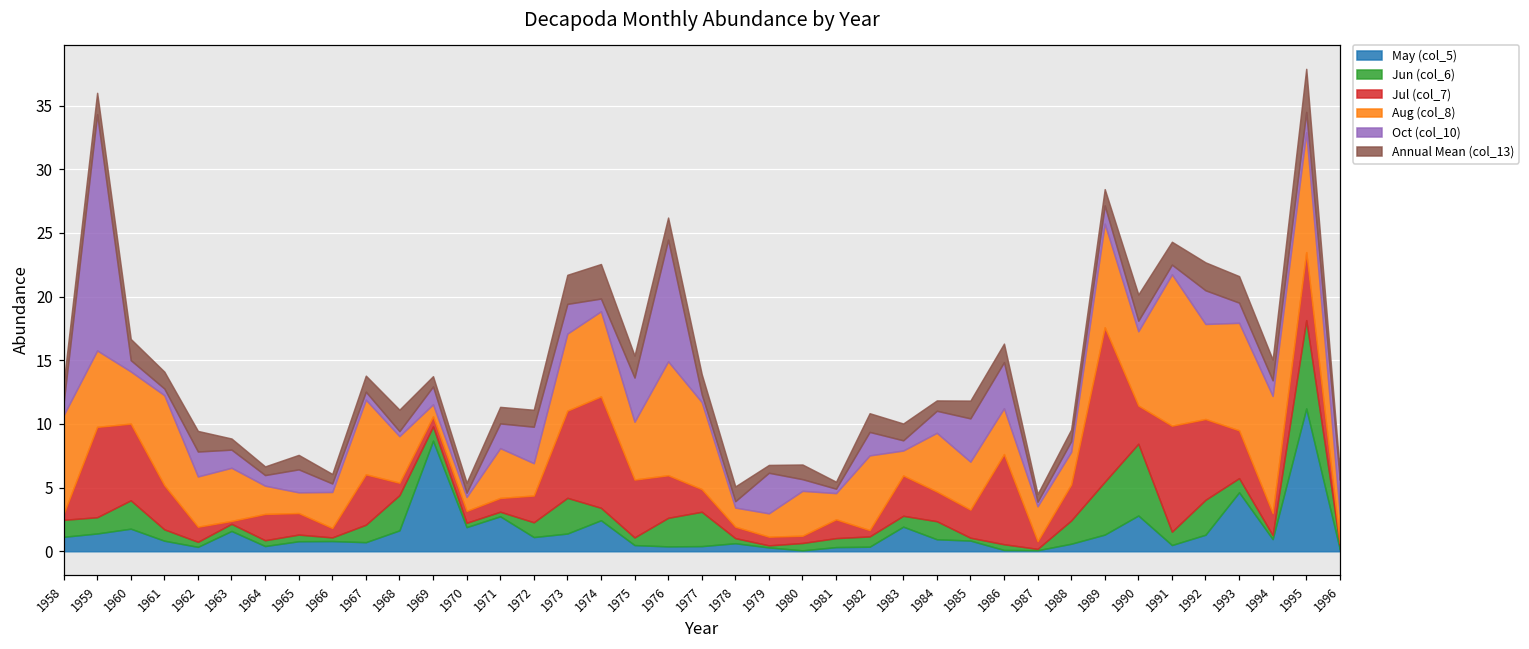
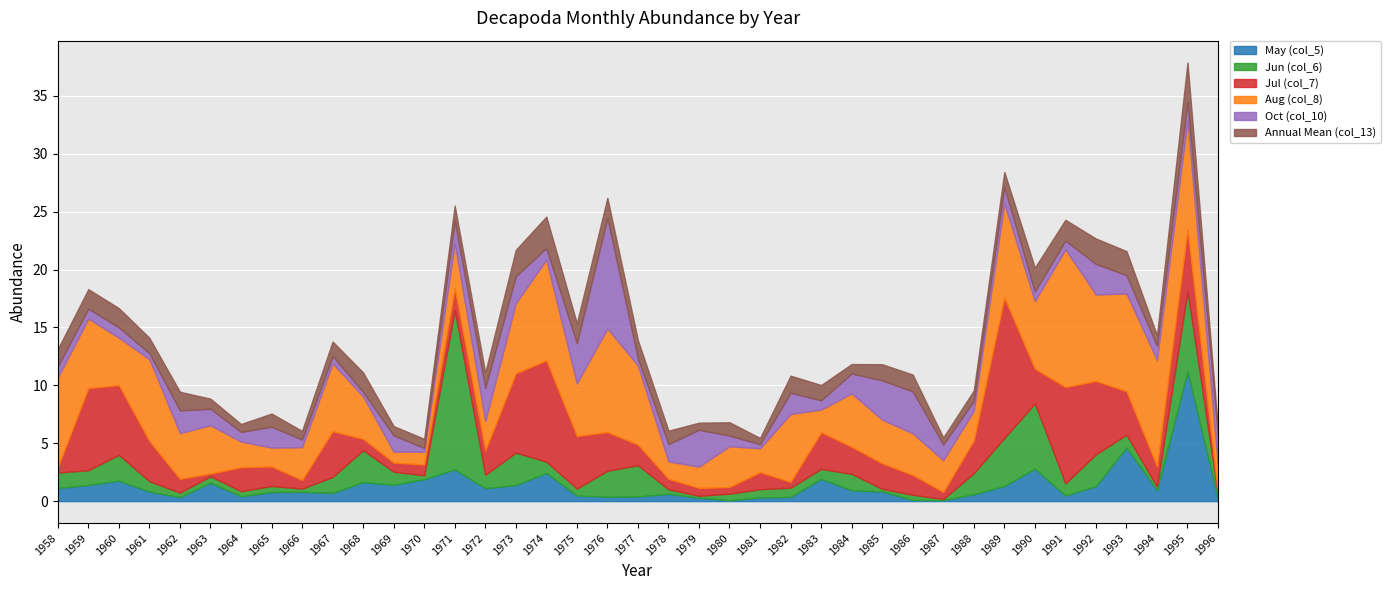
Oct (col_10), 1959: 18.6 -> 0.9
May (col_5), 1969: 8.7 -> 1.4
Jun (col_6), 1971: 0.4 -> 13.8
Jul (col_7), 1971: 1.1 -> 1.9
Aug (col_8), 1974: 6.7 -> 8.7
Oct (col_10), 1978: 0.5 -> 1.5
Jul (col_7), 1986: 7.1 -> 1.7
Oct (col_10), 1987: 0.4 -> 1.4
Annual Mean (col_13), 1994: 1.6 -> 0.9
